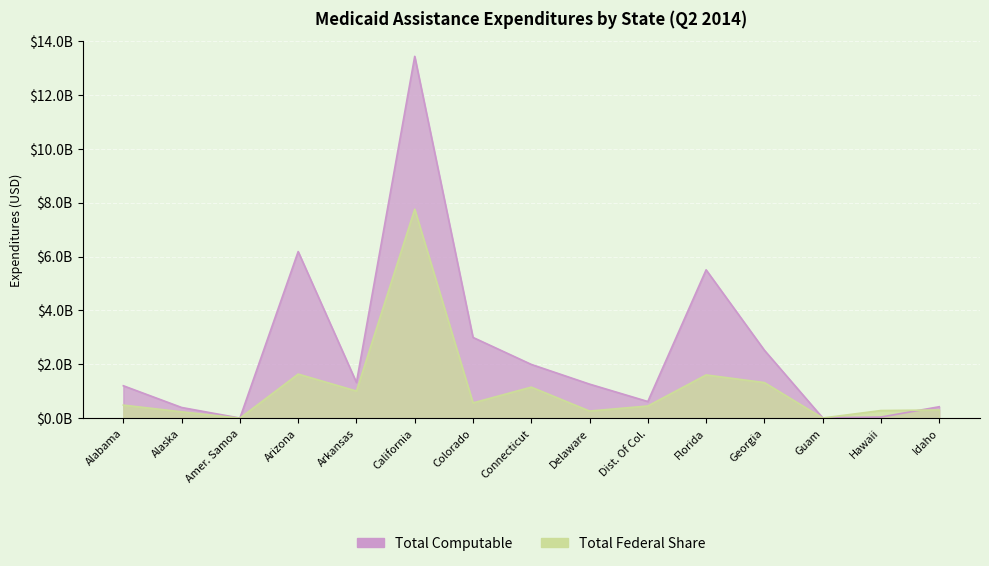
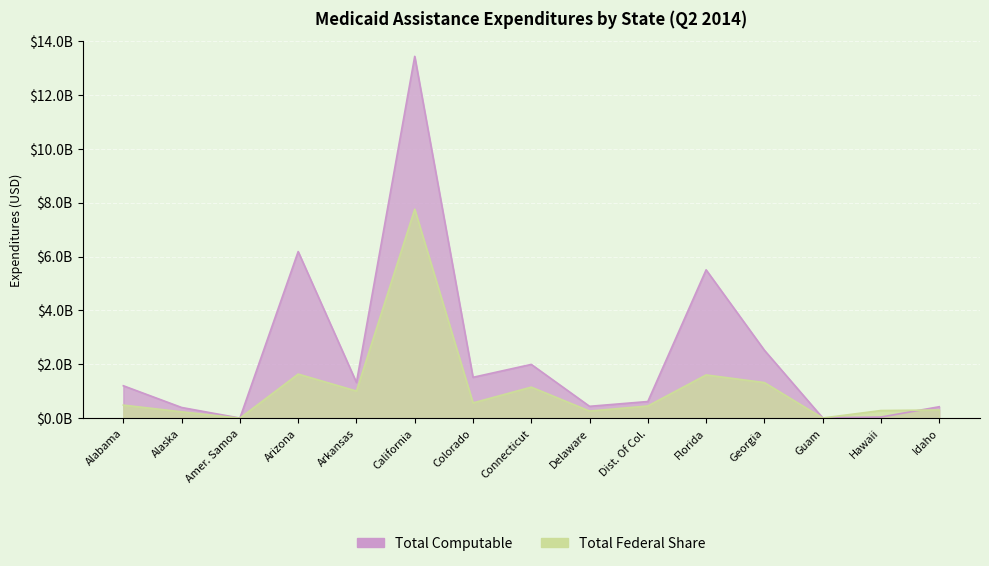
Total Computable, Colorado: $3000000000 -> $1500000000
Total Computable, Delaware: $1300000000 -> $400000000
